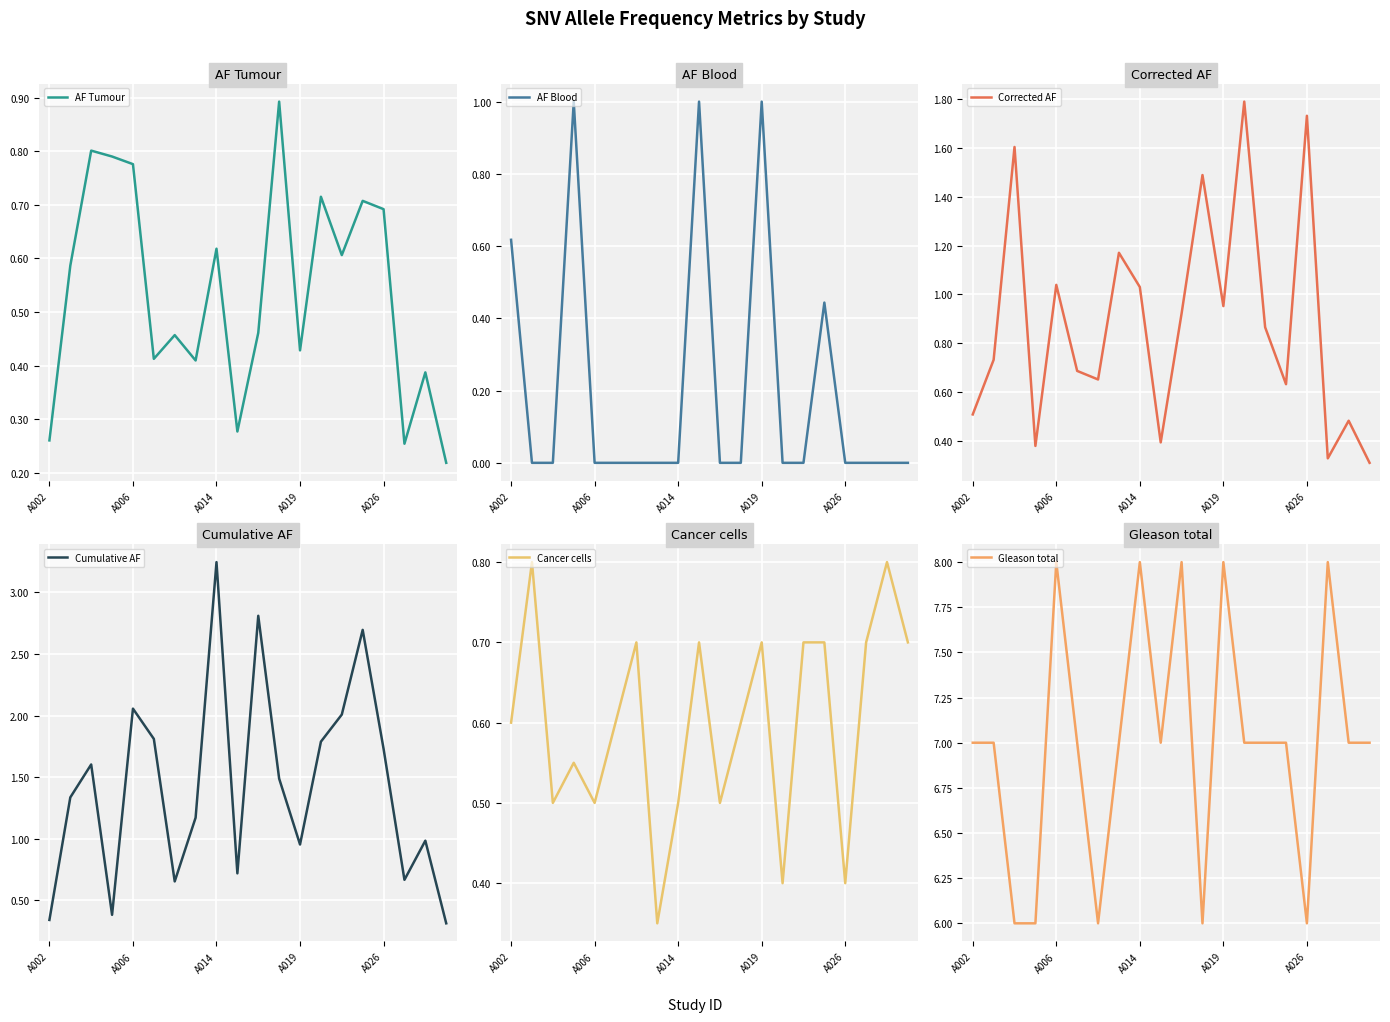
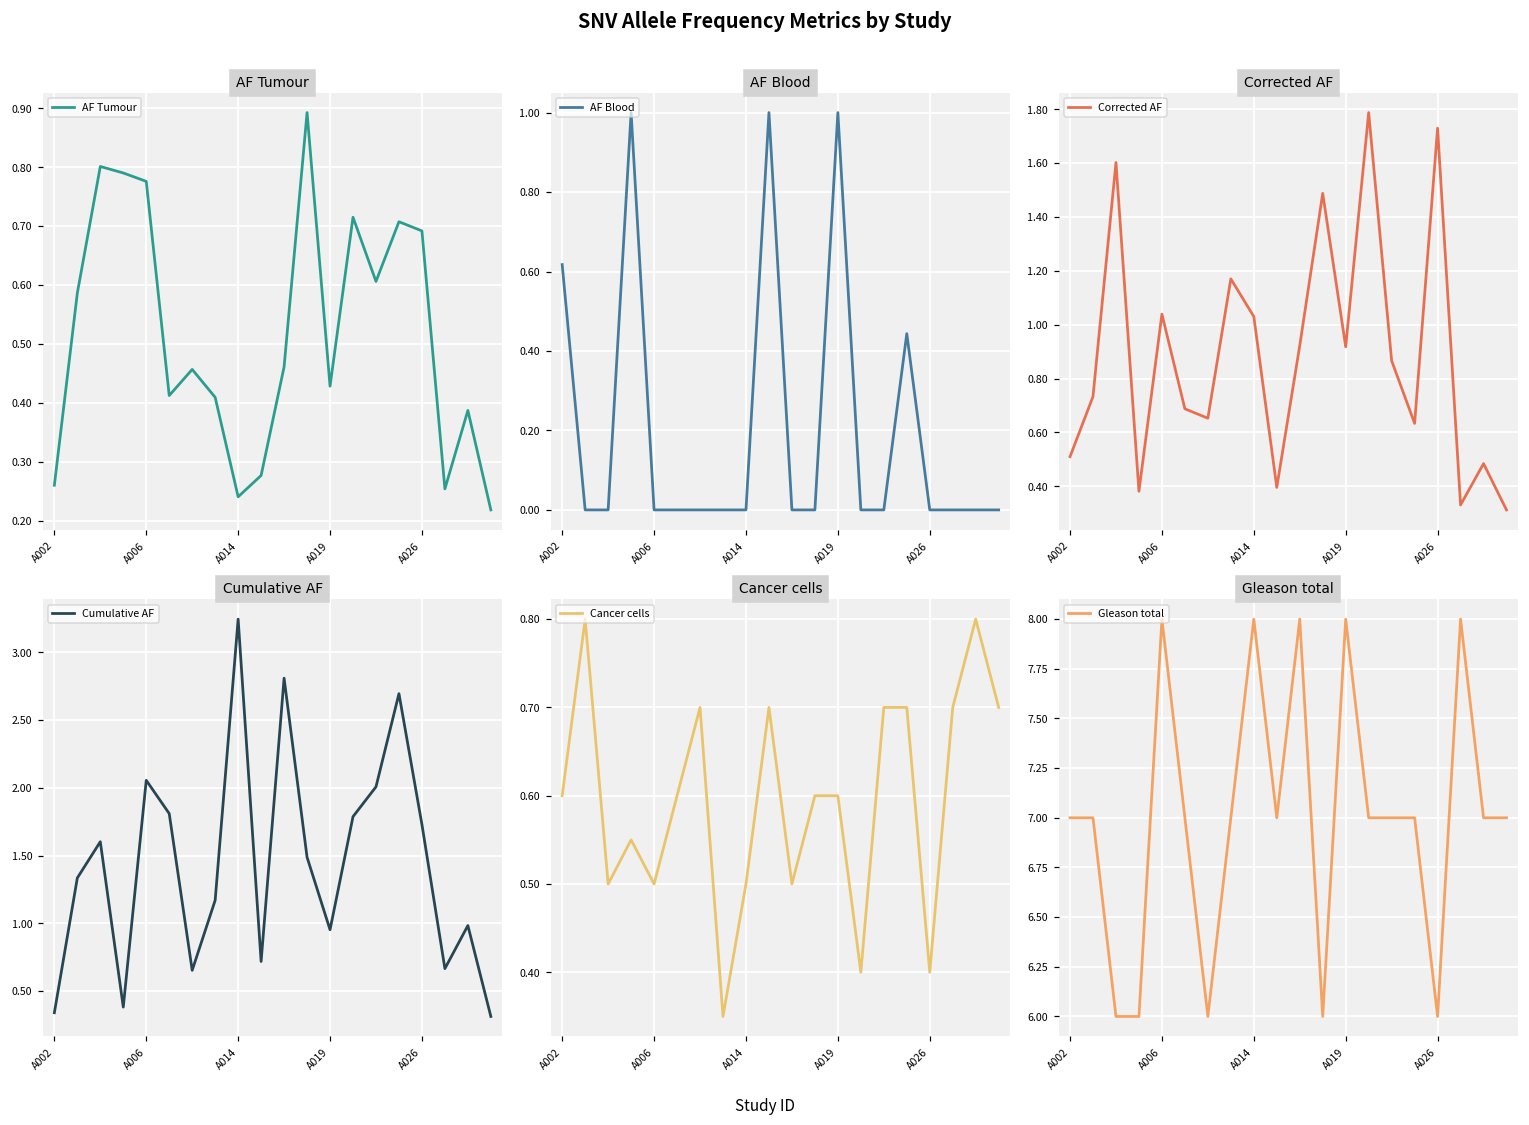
AF Tumour, A014: 0.62 -> 0.24
Corrected AF, A019: 0.95 -> 0.92
Cancer cells, A019: 0.7 -> 0.6
